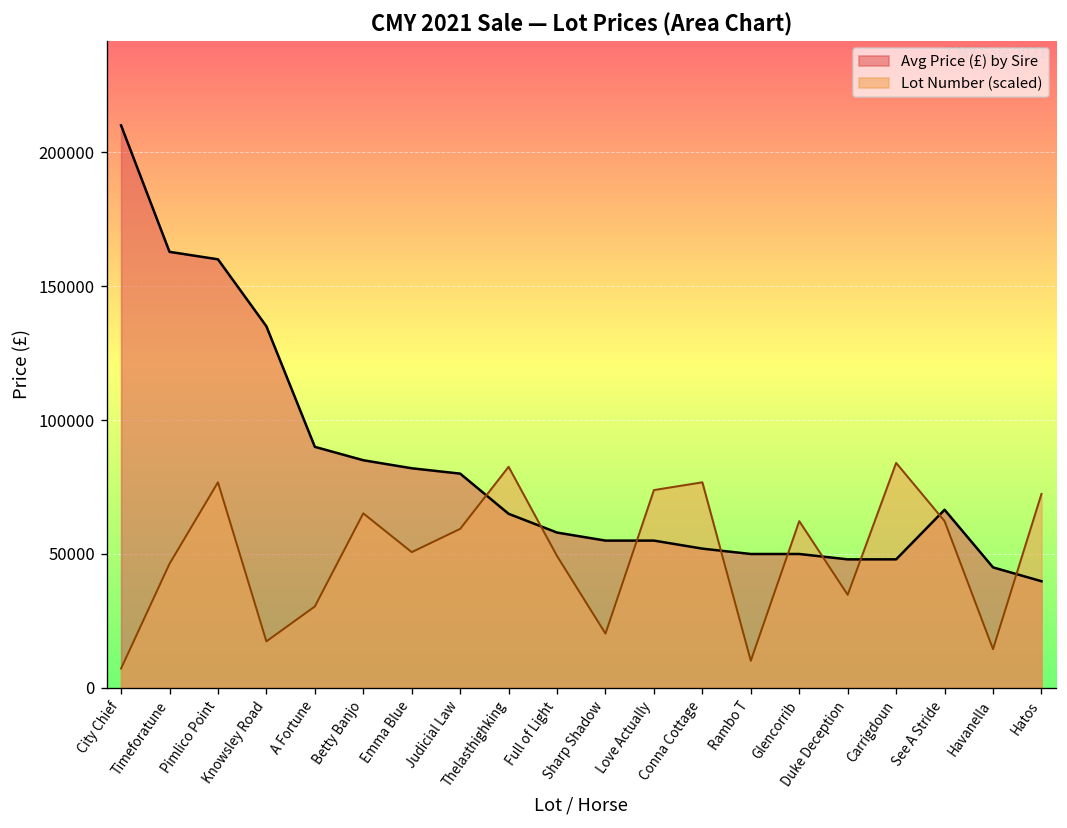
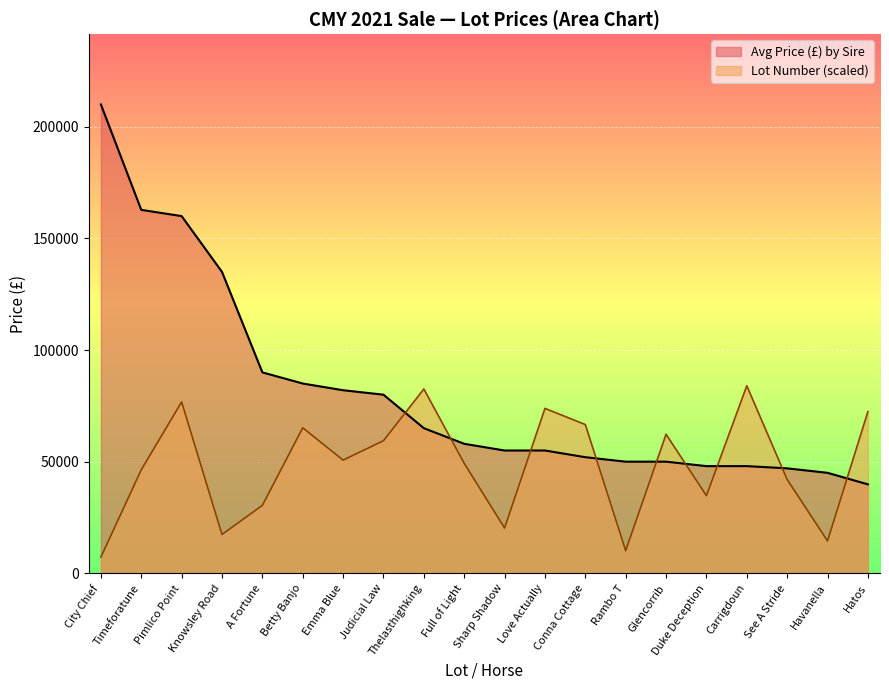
Lot Number (scaled), Conna Cottage: 77000 -> 67000
Avg Price (£) by Sire, See A Stride: 67000 -> 47000
Lot Number (scaled), See A Stride: 62000 -> 42000
